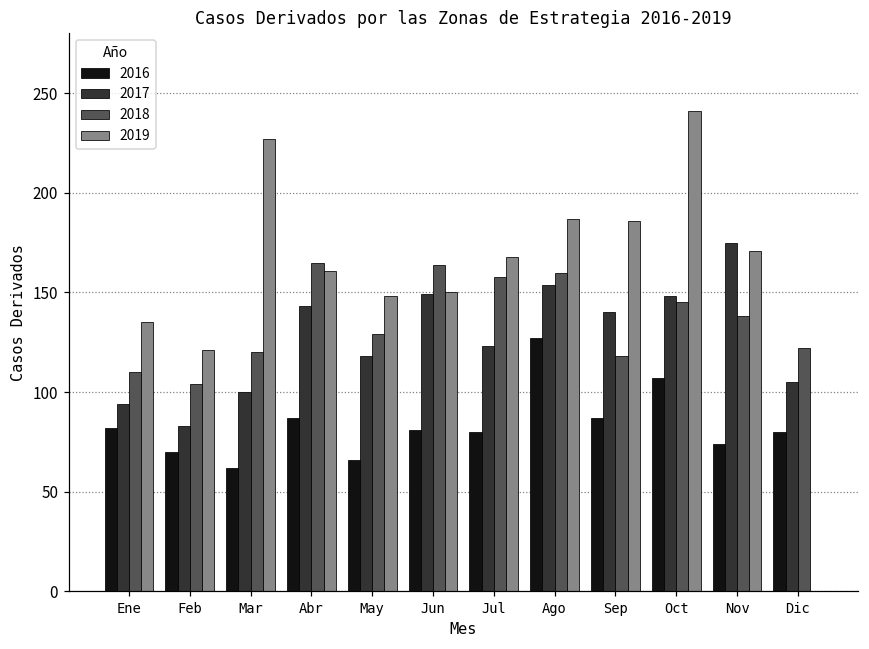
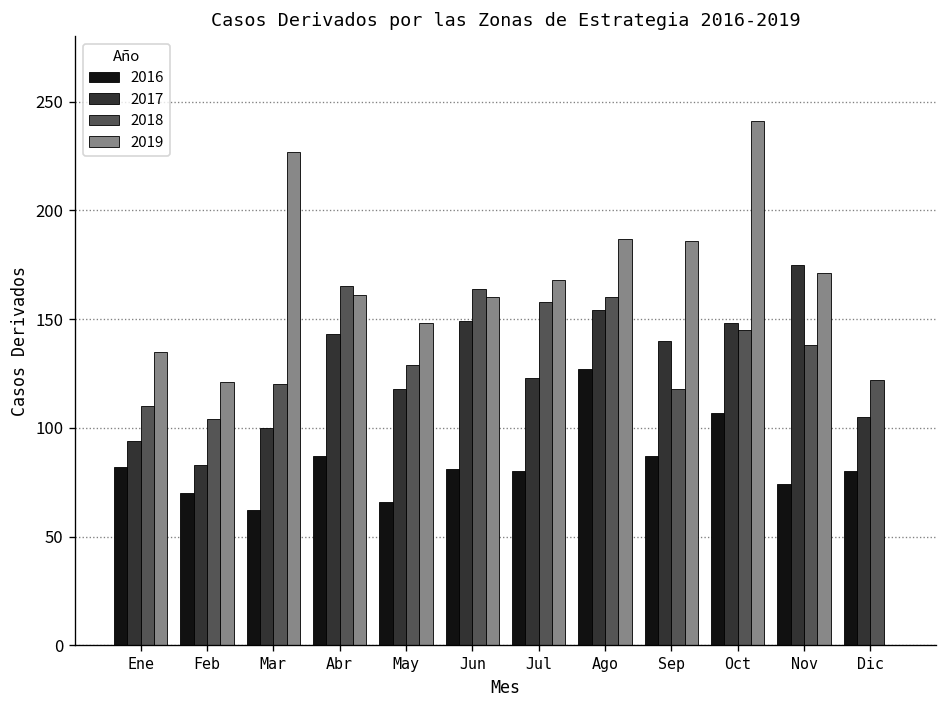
2019, Jun: 150 -> 160
